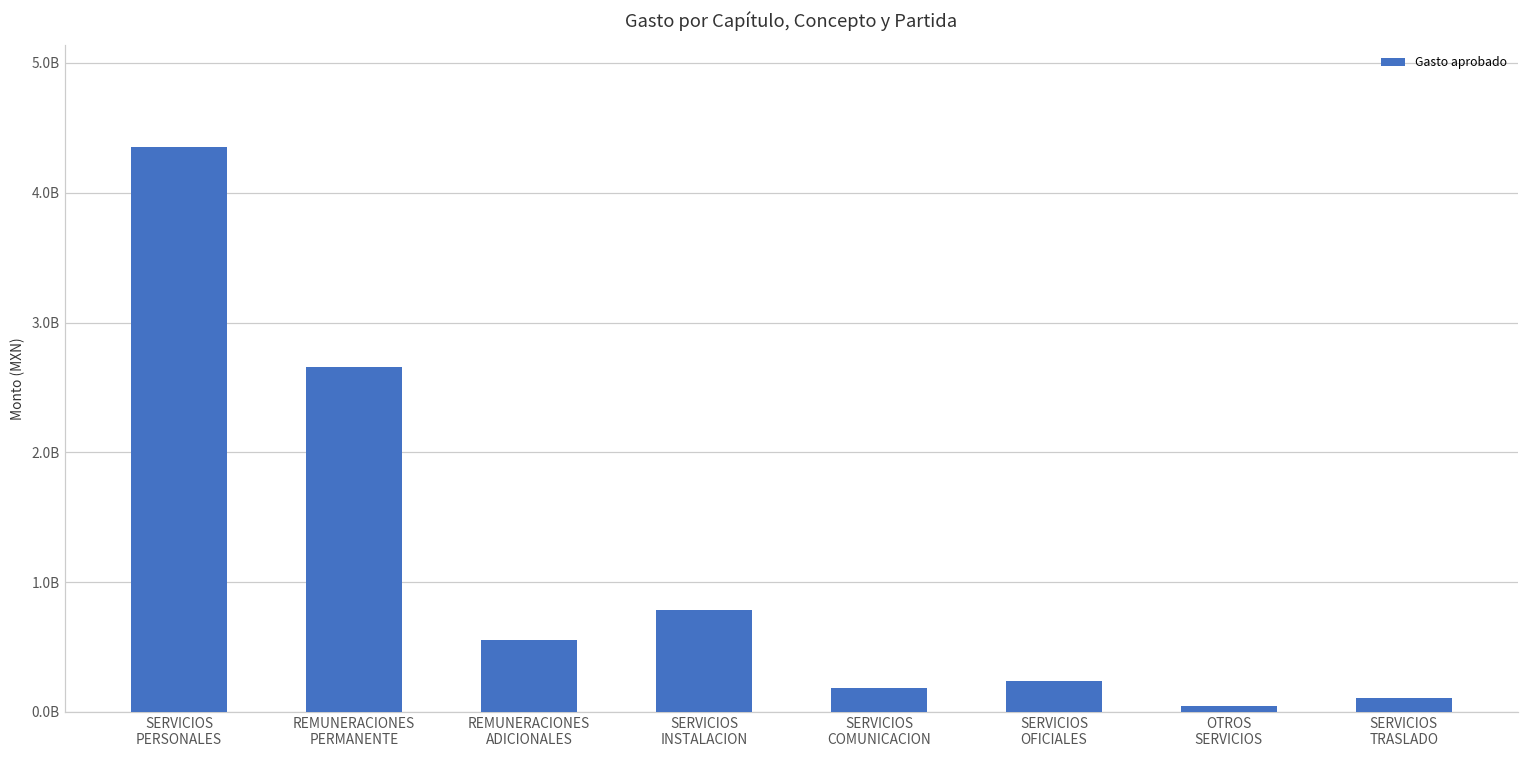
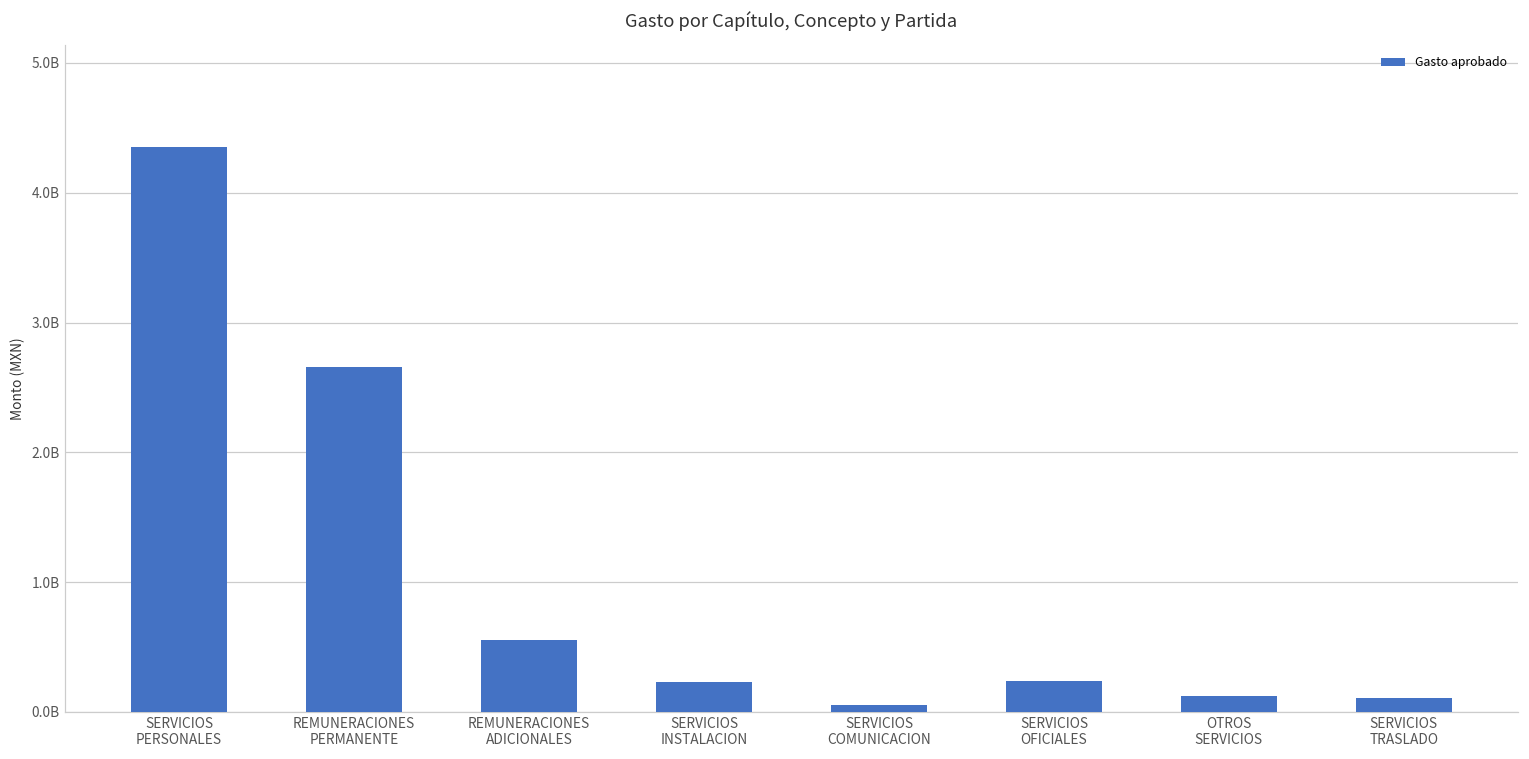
SERVICIOS INSTALACION: 780000000 -> 230000000
SERVICIOS COMUNICACION: 180000000 -> 50000000
OTROS SERVICIOS: 50000000 -> 120000000
